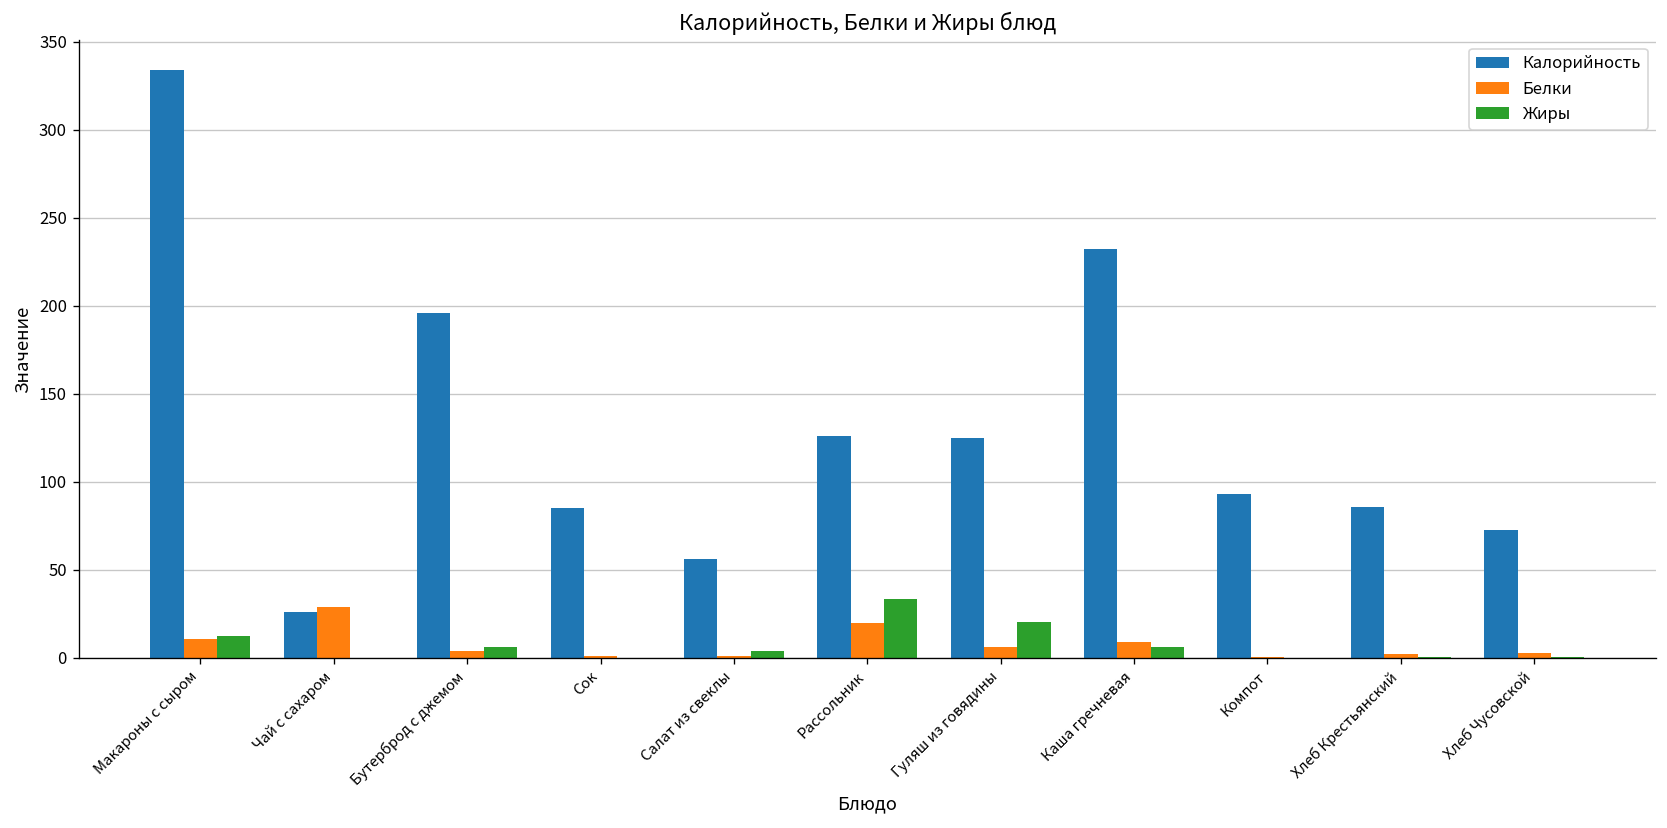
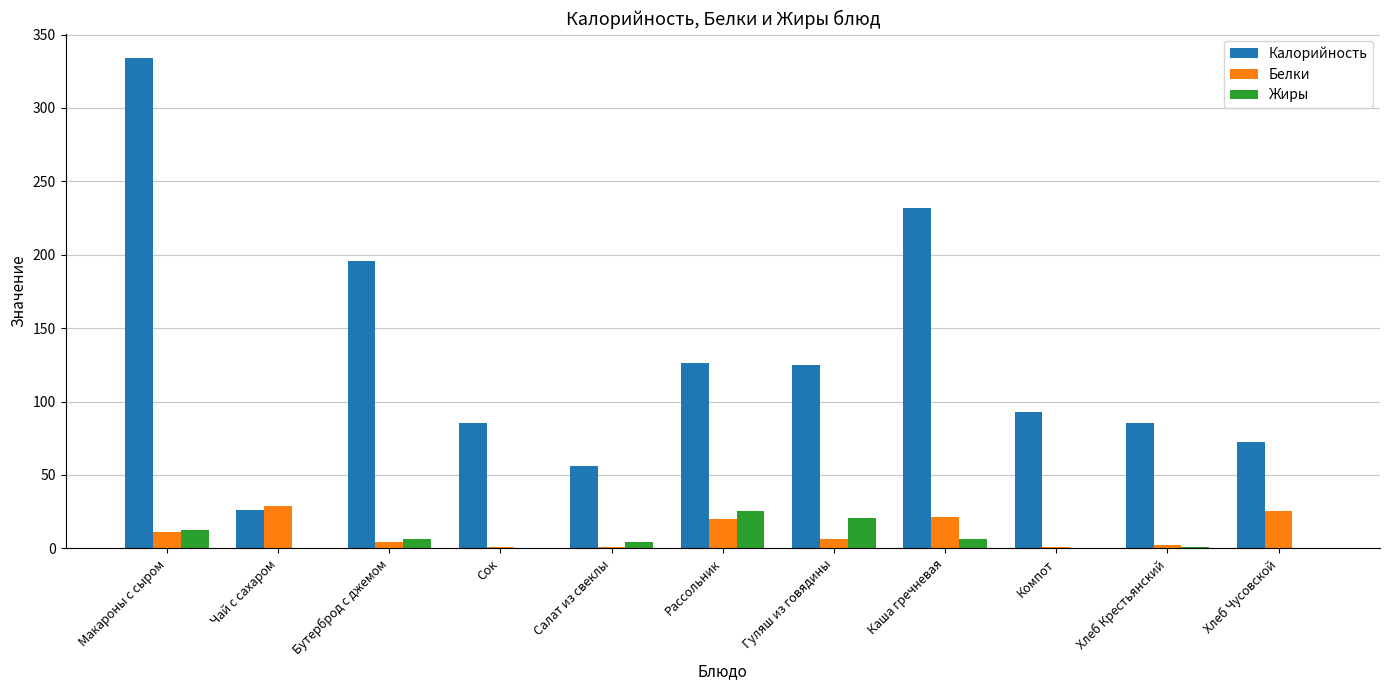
Жиры, Рассольник: 33 -> 26
Белки, Каша гречневая: 9 -> 21
Белки, Хлеб Чусовской: 3 -> 26
